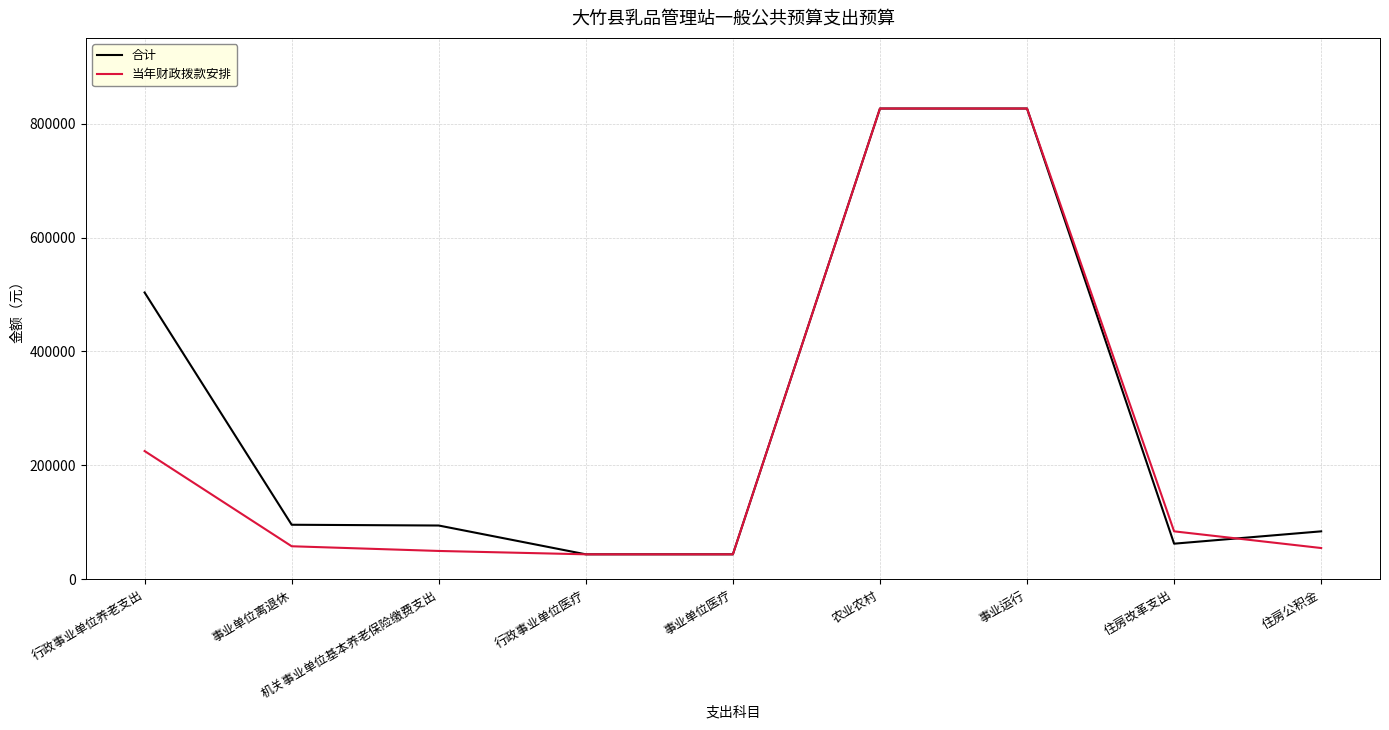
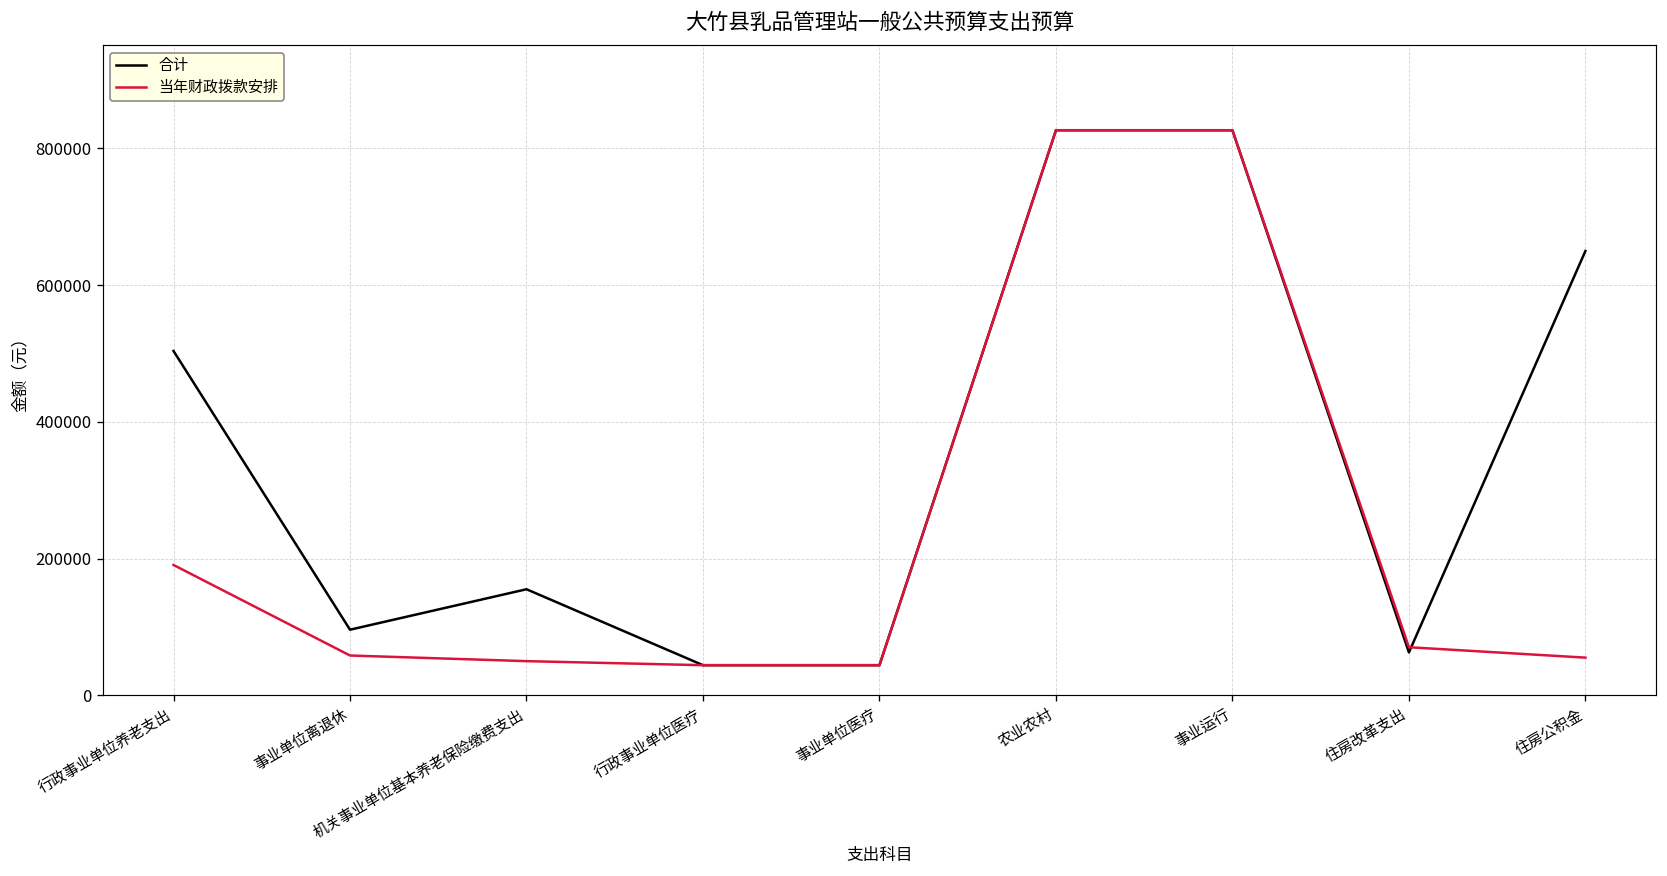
当年财政拨款安排, 行政事业单位养老支出: 230000 -> 190000
合计, 机关事业单位基本养老保险缴费支出: 90000 -> 160000
当年财政拨款安排, 住房改革支出: 80000 -> 70000
合计, 住房公积金: 80000 -> 650000
